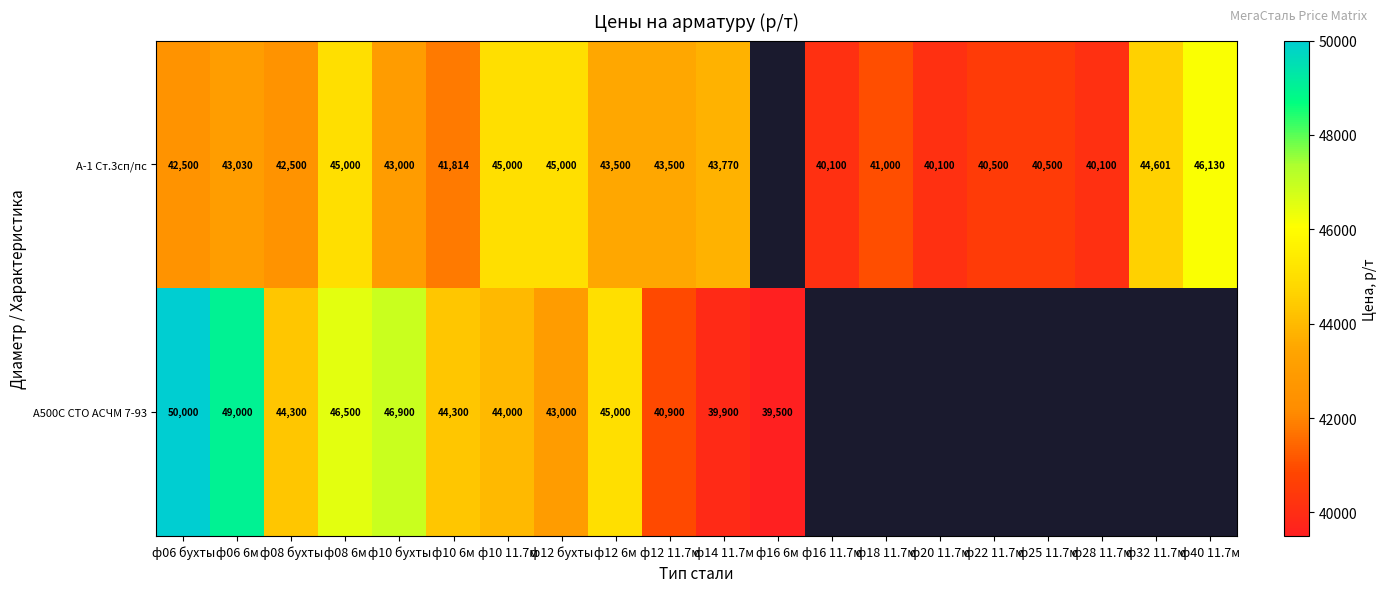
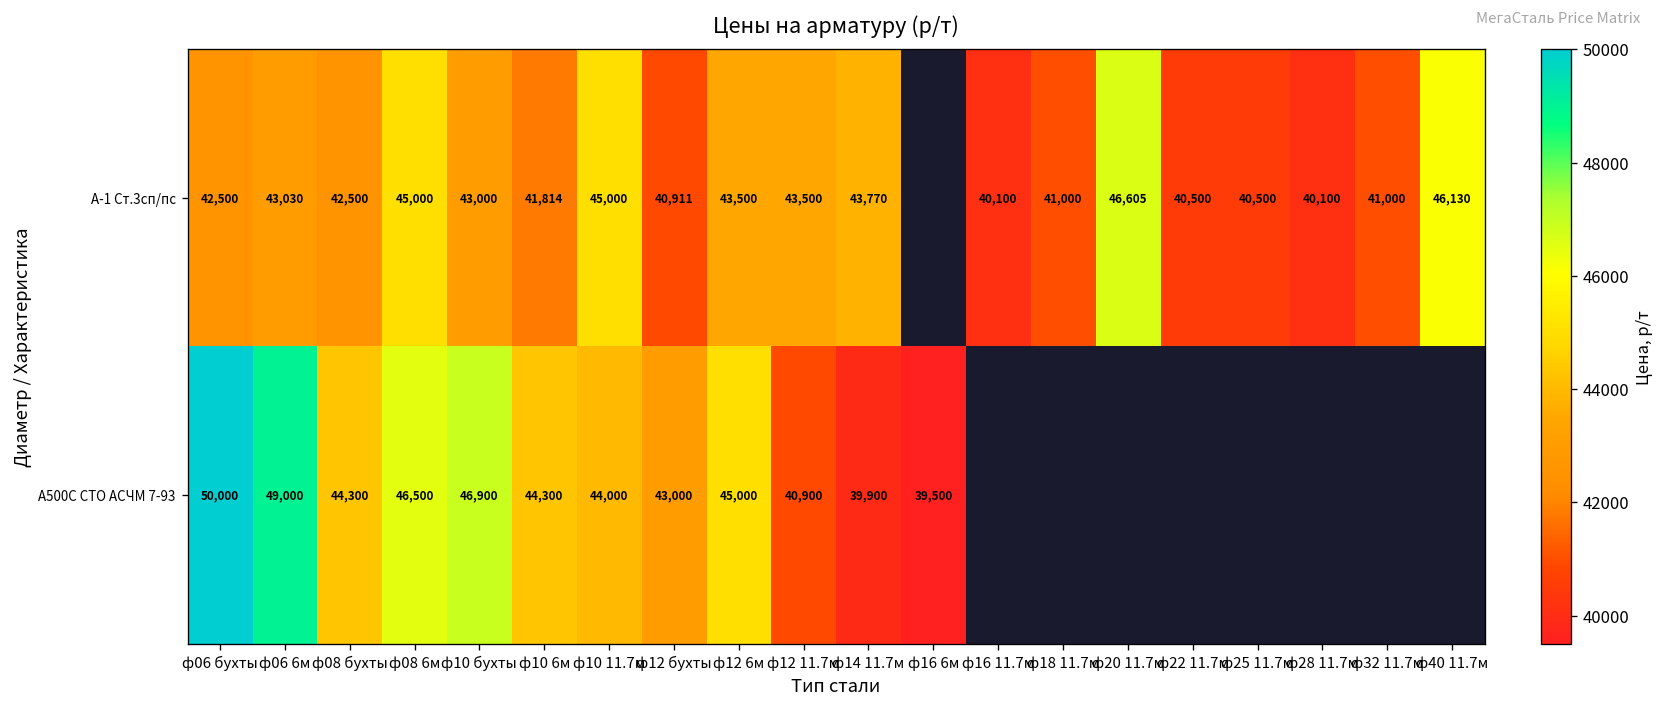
А-1 Ст.3сп/пс, ф12 бухты: 45,000 -> 40,911
А-1 Ст.3сп/пс, ф20 11.7м: 40,100 -> 46,605
А-1 Ст.3сп/пс, ф32 11.7м: 44,601 -> 41,000
